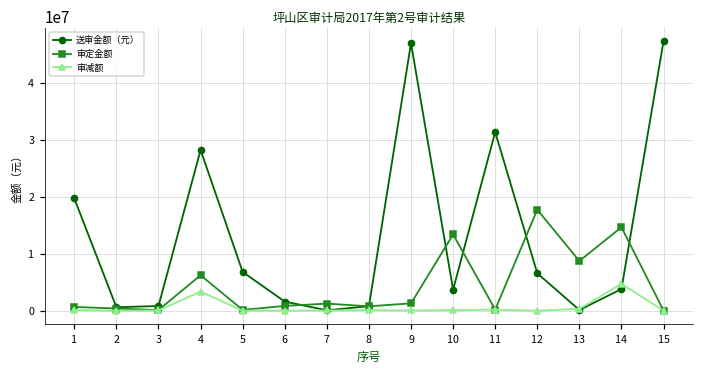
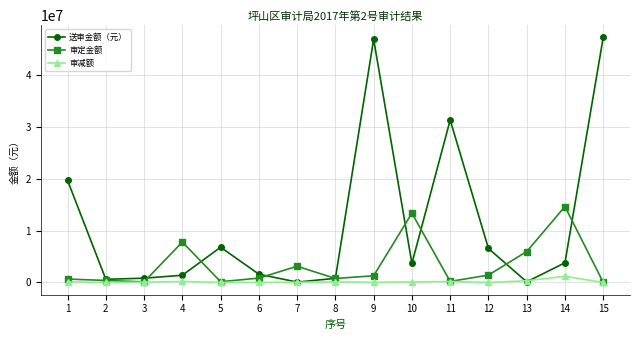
送审金额（元）, 4: 28000000 -> 1000000
审定金额, 4: 6000000 -> 8000000
审减额, 4: 3000000 -> 0
审定金额, 7: 1000000 -> 3000000
审定金额, 12: 18000000 -> 1000000
审定金额, 13: 9000000 -> 6000000
审减额, 14: 5000000 -> 1000000
